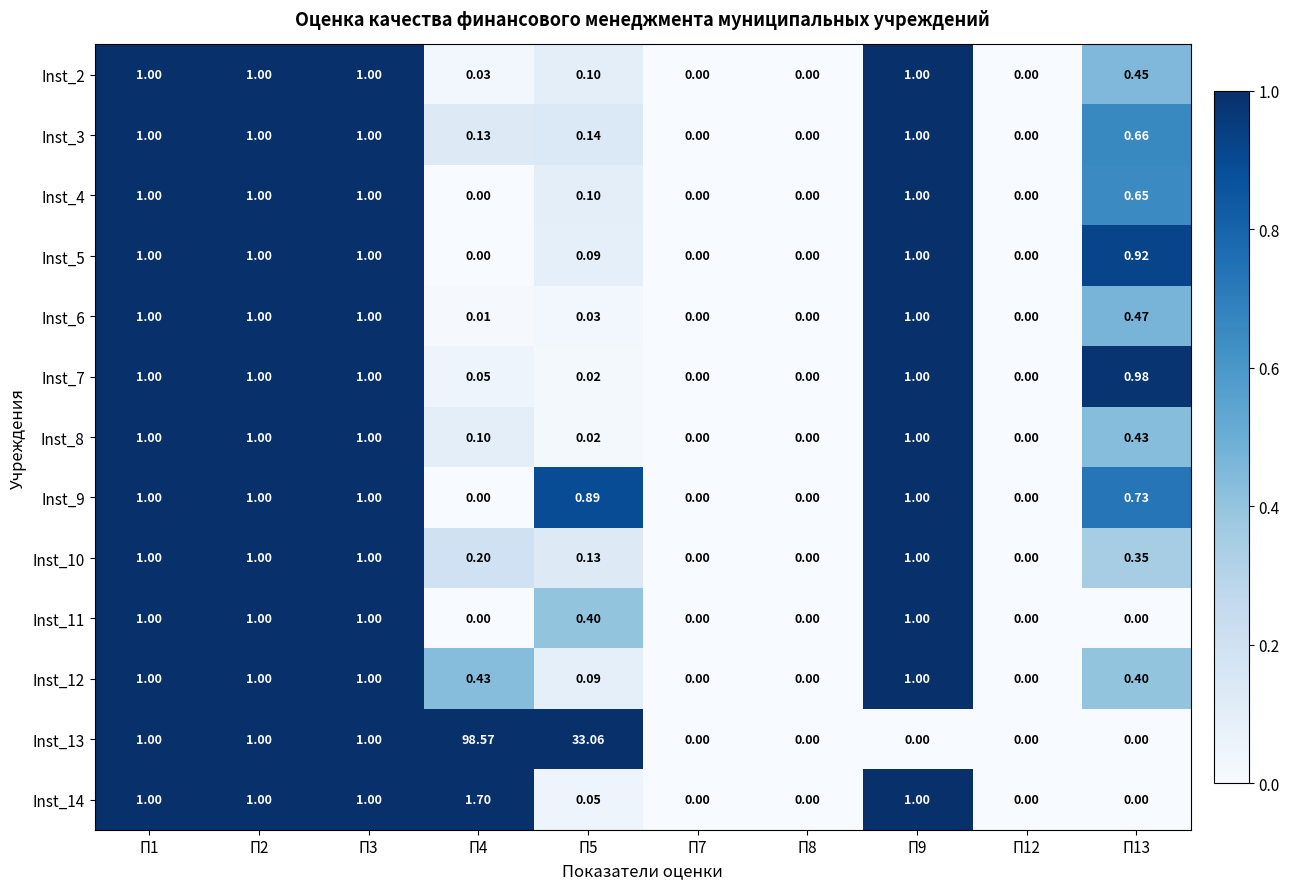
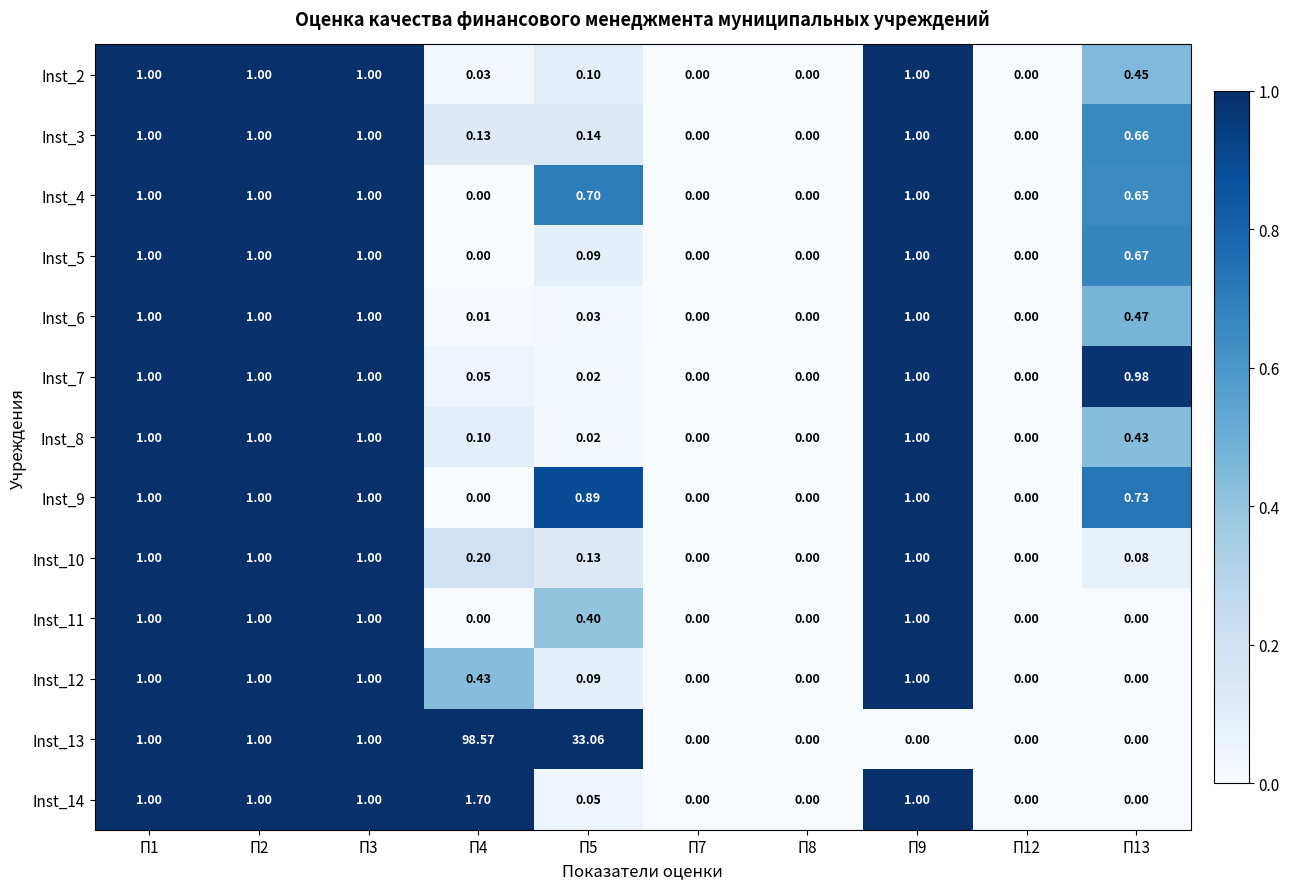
Inst_4, П5: 0.10 -> 0.70
Inst_5, П13: 0.92 -> 0.67
Inst_10, П13: 0.35 -> 0.08
Inst_12, П13: 0.40 -> 0.00
